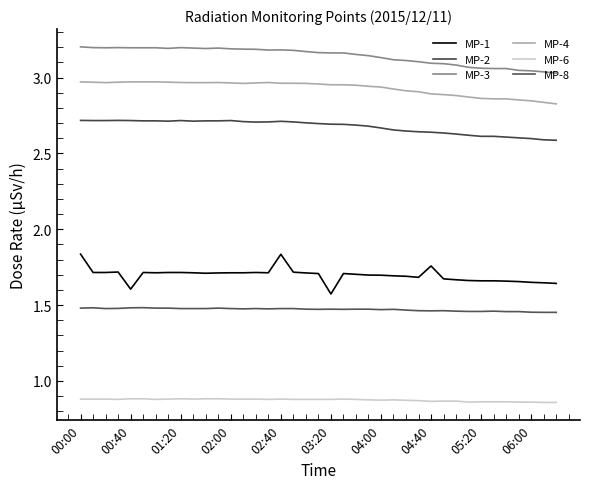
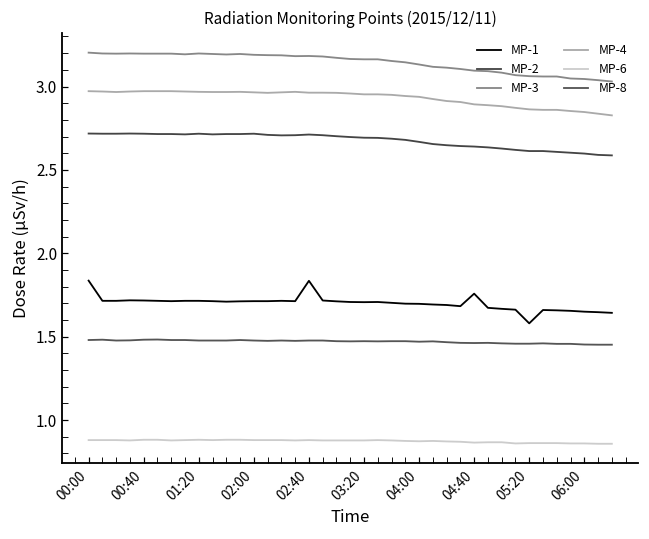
MP-1, 00:40: 1.61 -> 1.72
MP-1, 03:20: 1.57 -> 1.71
MP-1, 05:20: 1.66 -> 1.58
